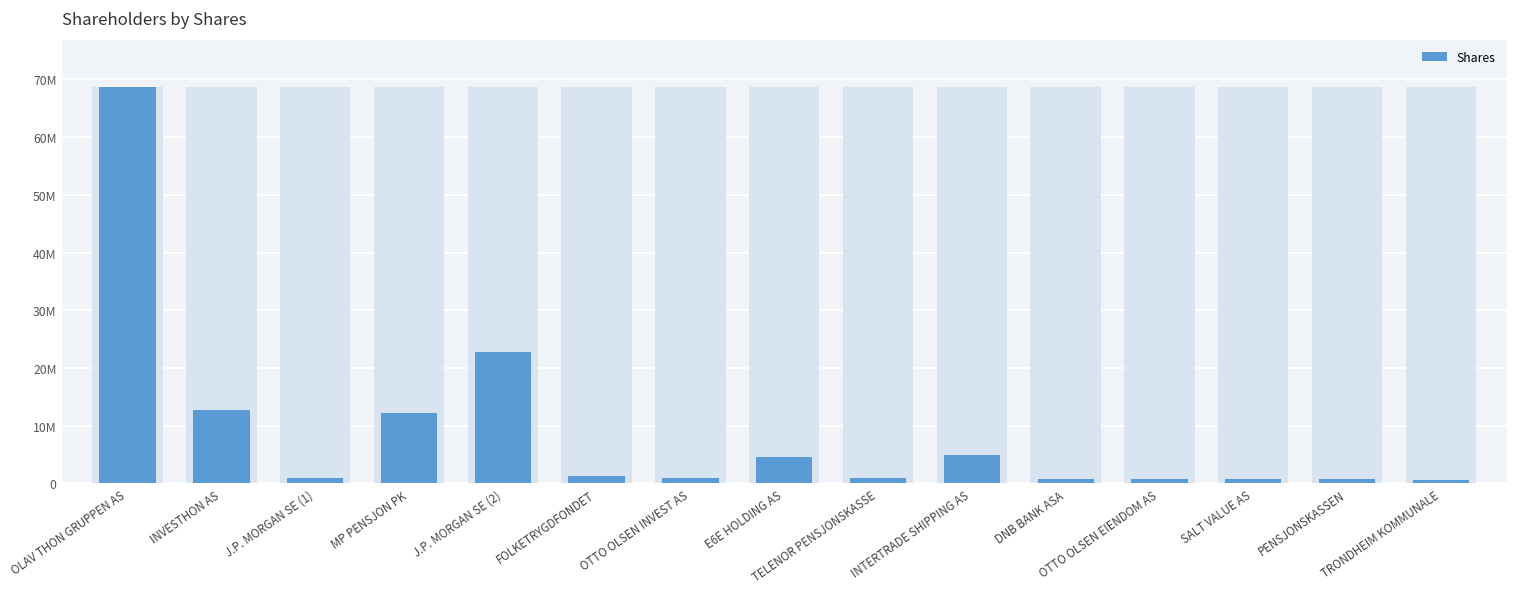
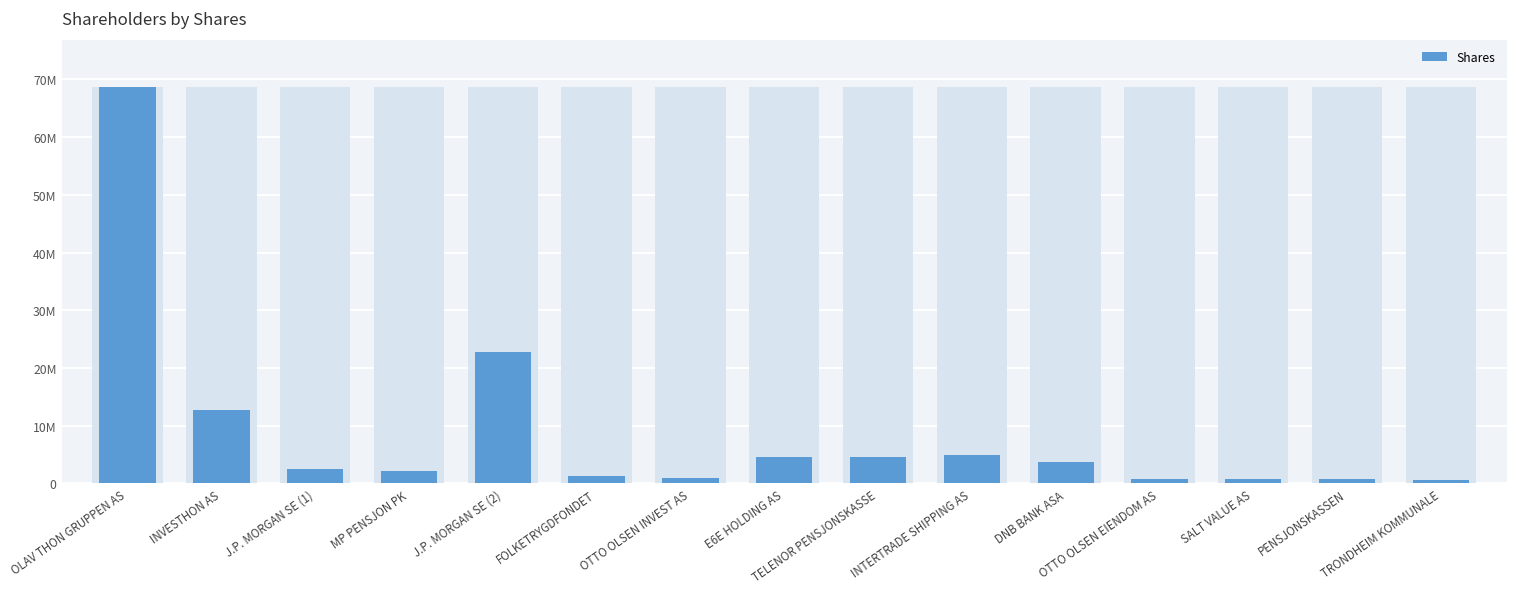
Shares, J.P. MORGAN SE (1): 1000000 -> 2000000
Shares, MP PENSJON PK: 12000000 -> 2000000
Shares, TELENOR PENSJONSKASSE: 1000000 -> 4000000
Shares, DNB BANK ASA: 1000000 -> 4000000
